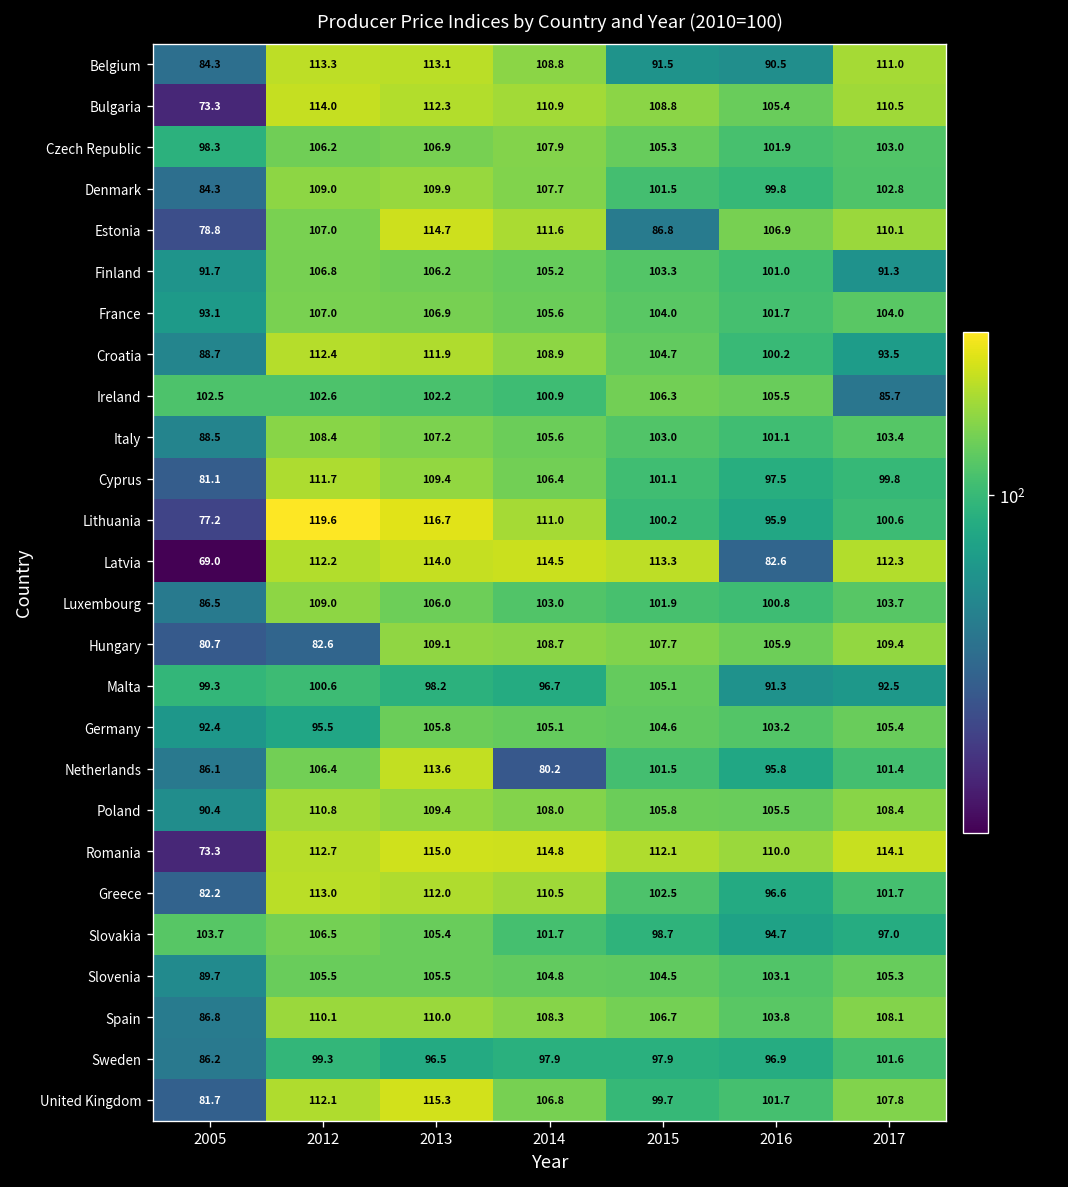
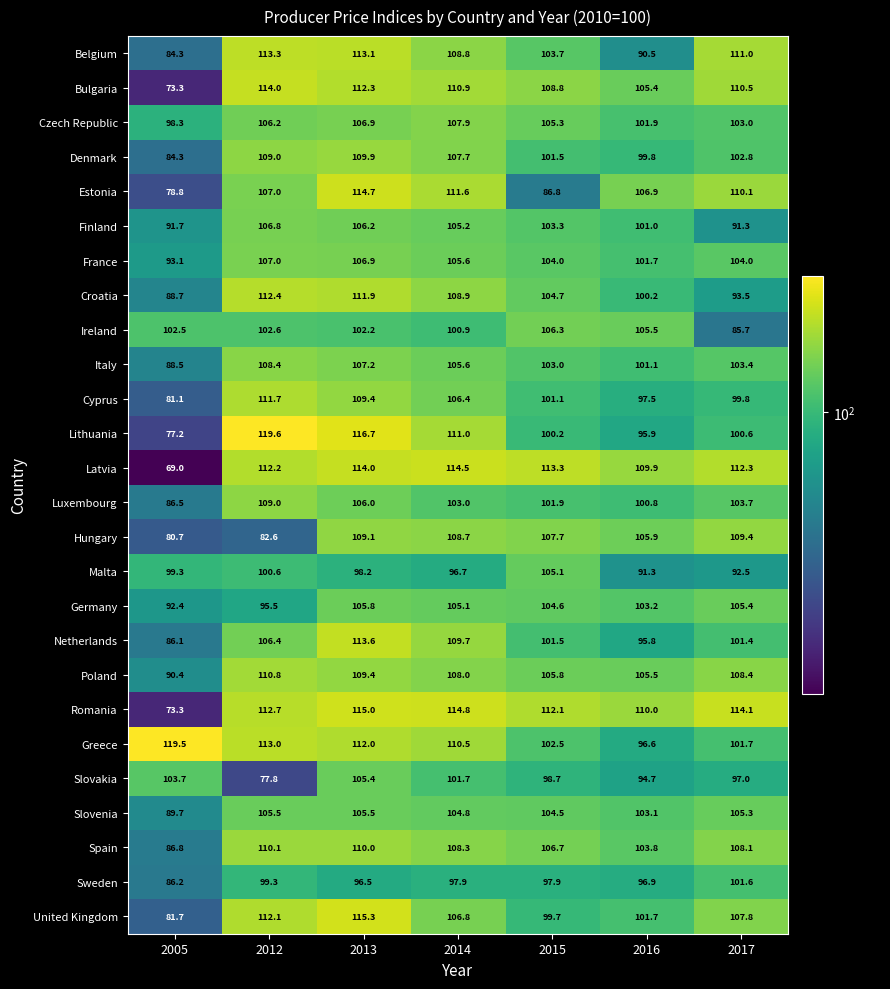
Belgium, 2015: 91.5 -> 103.7
Latvia, 2016: 82.6 -> 109.9
Netherlands, 2014: 80.2 -> 109.7
Greece, 2005: 82.2 -> 119.5
Slovakia, 2012: 106.5 -> 77.8
